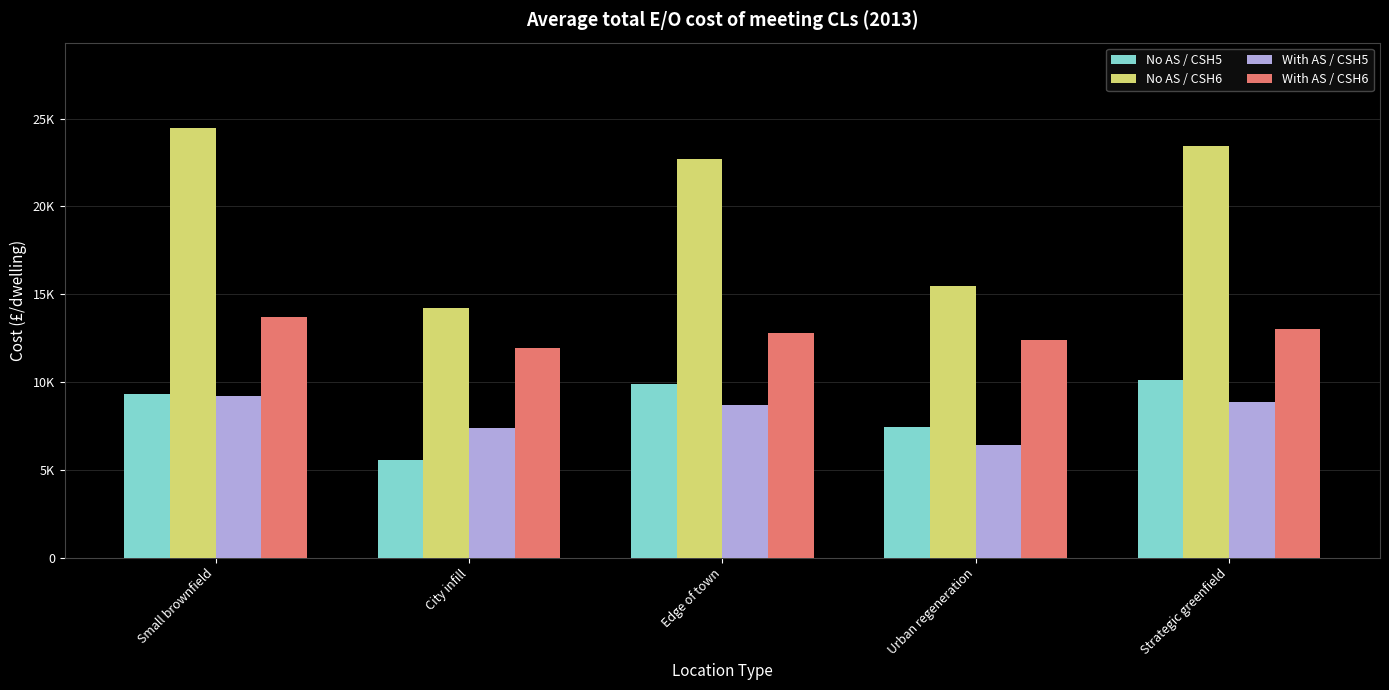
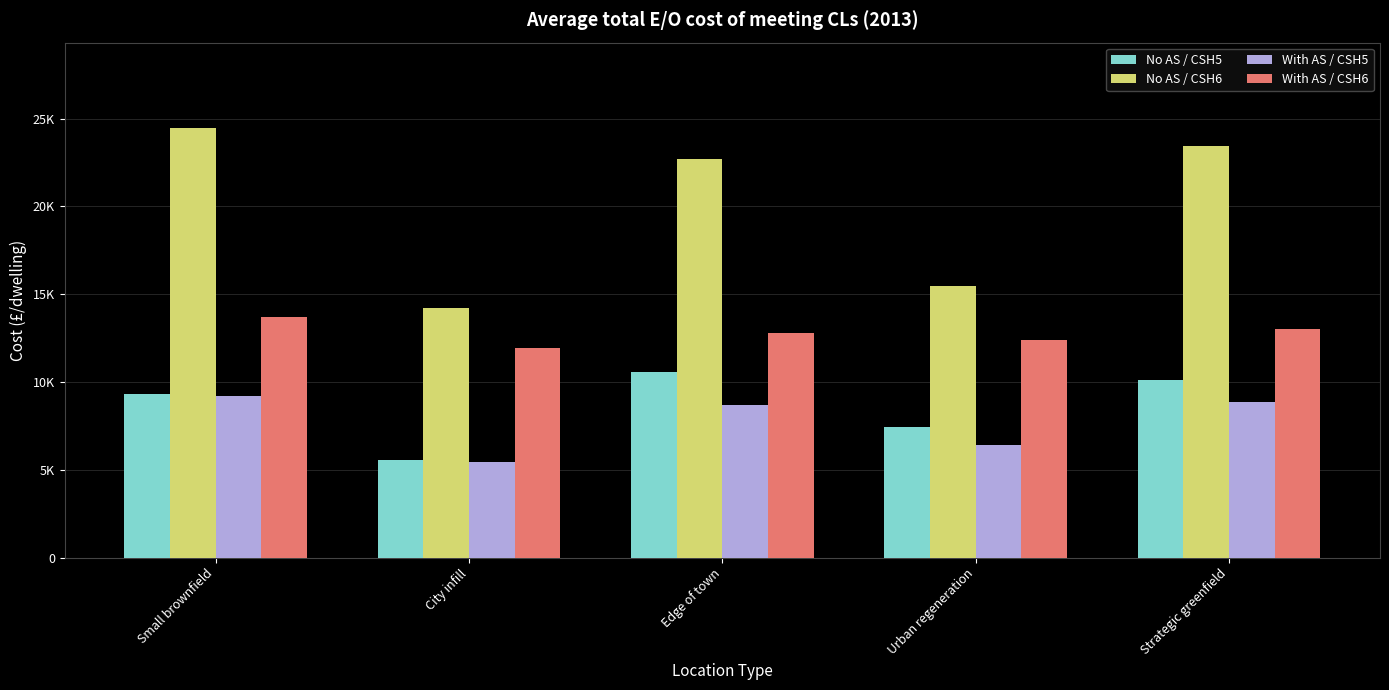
With AS / CSH5, City infill: 7400 -> 5400
No AS / CSH5, Edge of town: 9900 -> 10600
